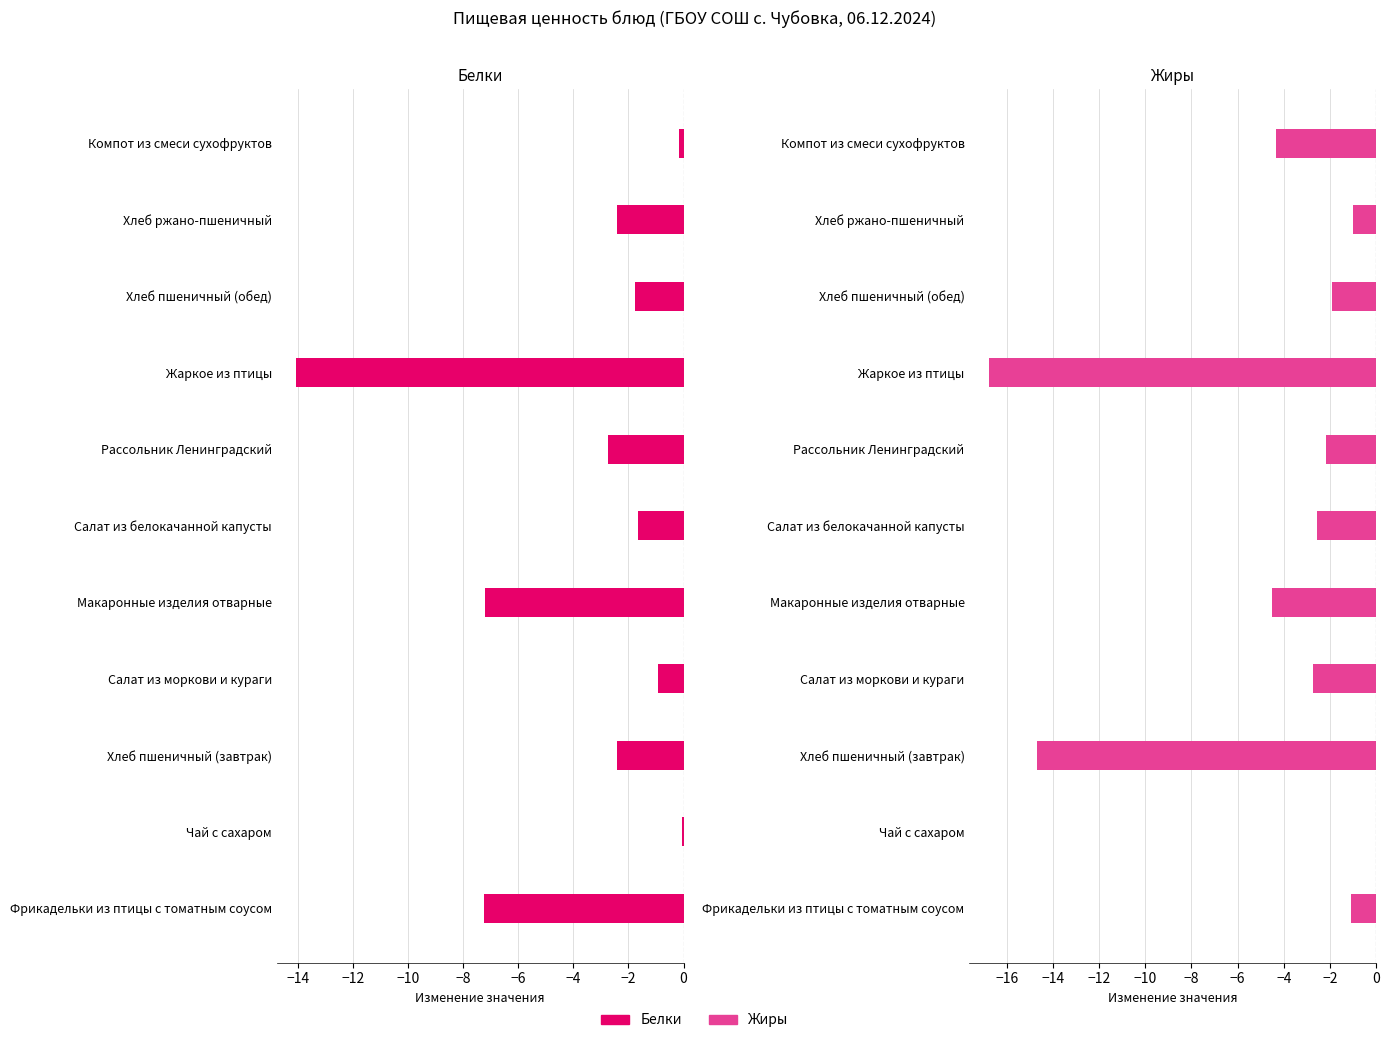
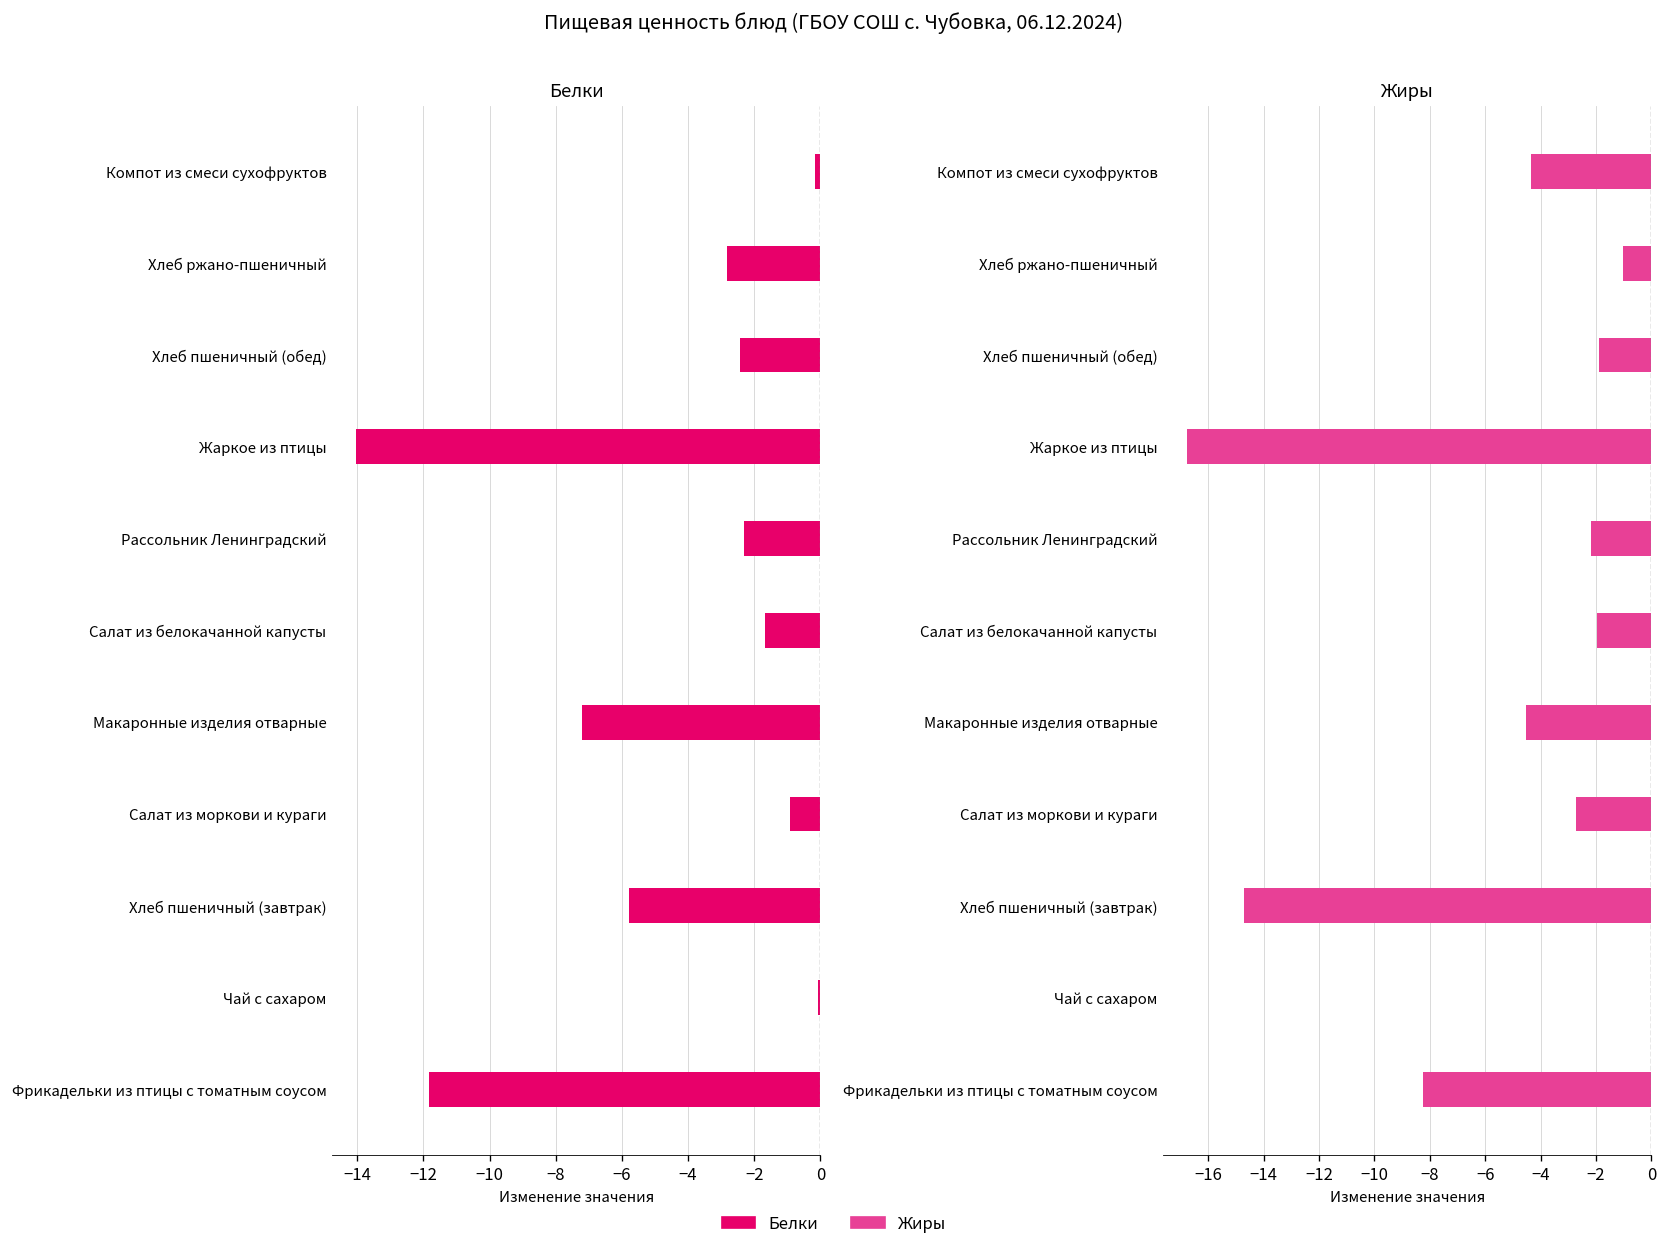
Белки, Хлеб ржано-пшеничный: -2.4 -> -2.8
Белки, Хлеб пшеничный (обед): -1.8 -> -2.4
Белки, Рассольник Ленинградский: -2.7 -> -2.3
Белки, Хлеб пшеничный (завтрак): -2.4 -> -5.8
Белки, Фрикадельки из птицы с томатным соусом: -7.2 -> -11.8
Жиры, Салат из белокачанной капусты: -2.6 -> -2.0
Жиры, Фрикадельки из птицы с томатным соусом: -1.1 -> -8.2
